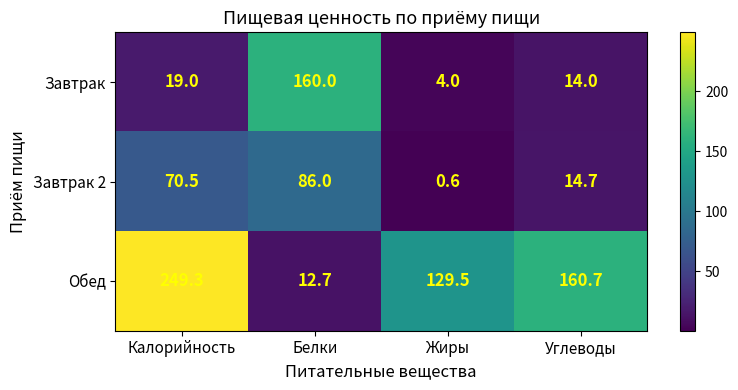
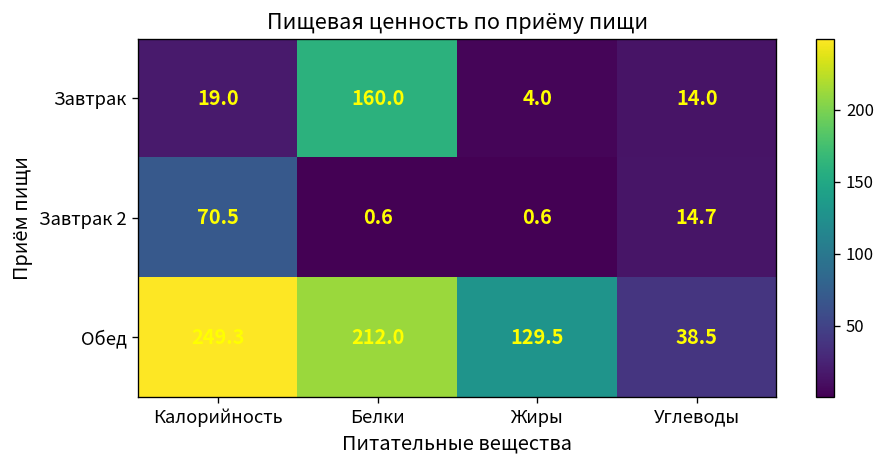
Завтрак 2, Белки: 86.0 -> 0.6
Обед, Белки: 12.7 -> 212.0
Обед, Углеводы: 160.7 -> 38.5
